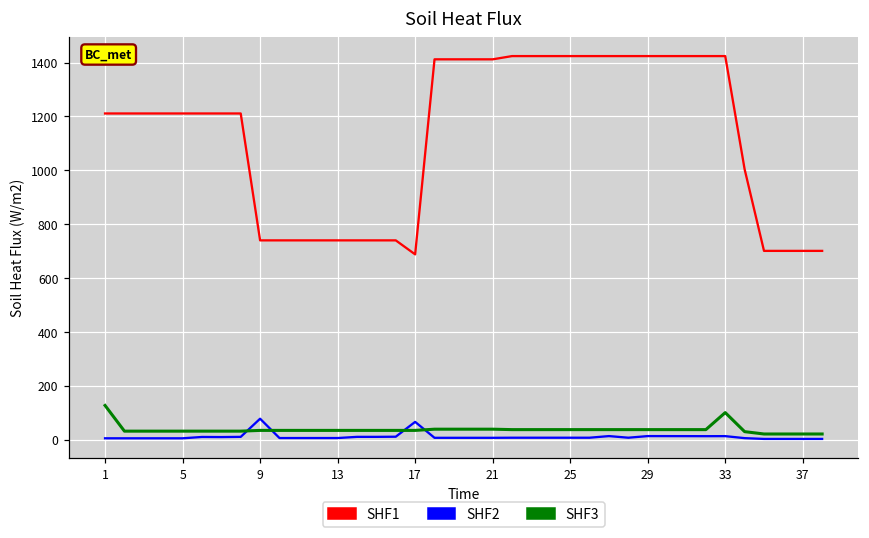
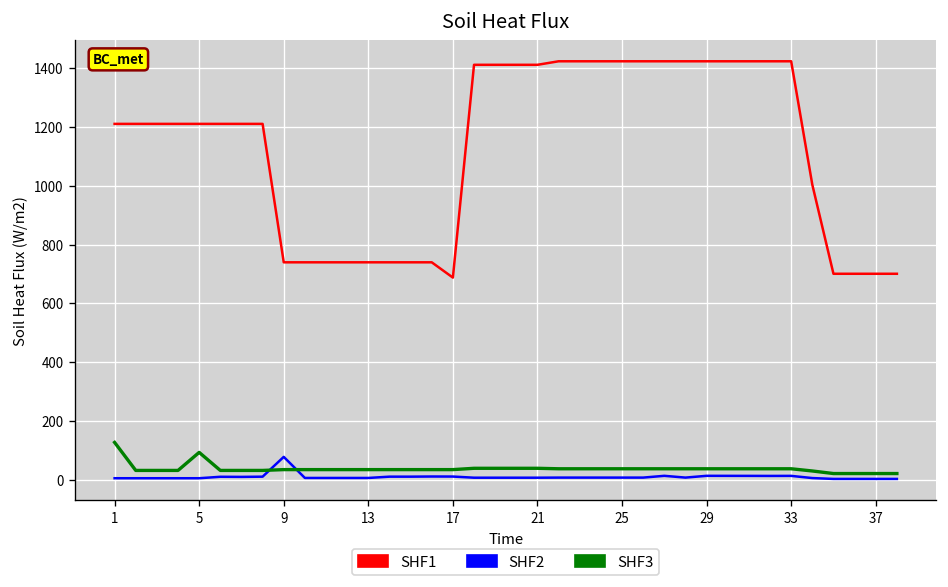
SHF3, 5: 30 -> 90
SHF2, 17: 70 -> 10
SHF3, 33: 100 -> 40
